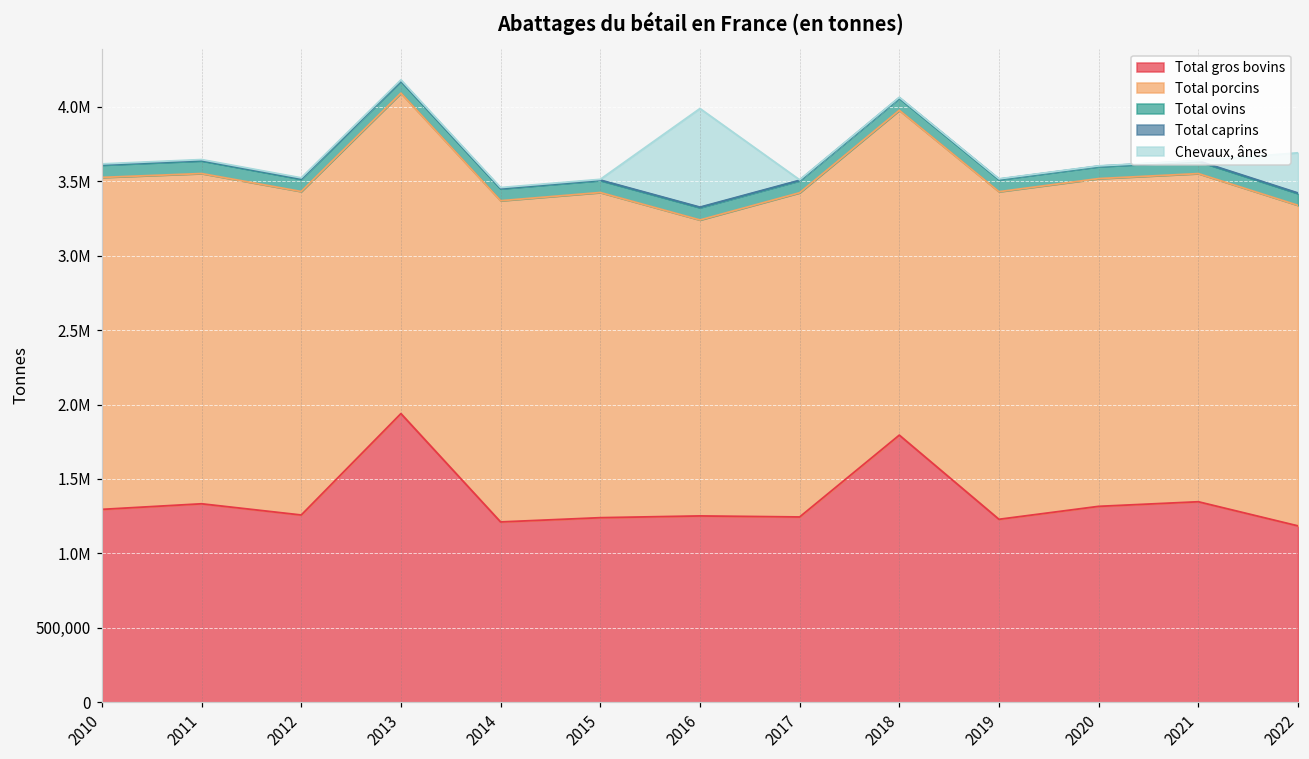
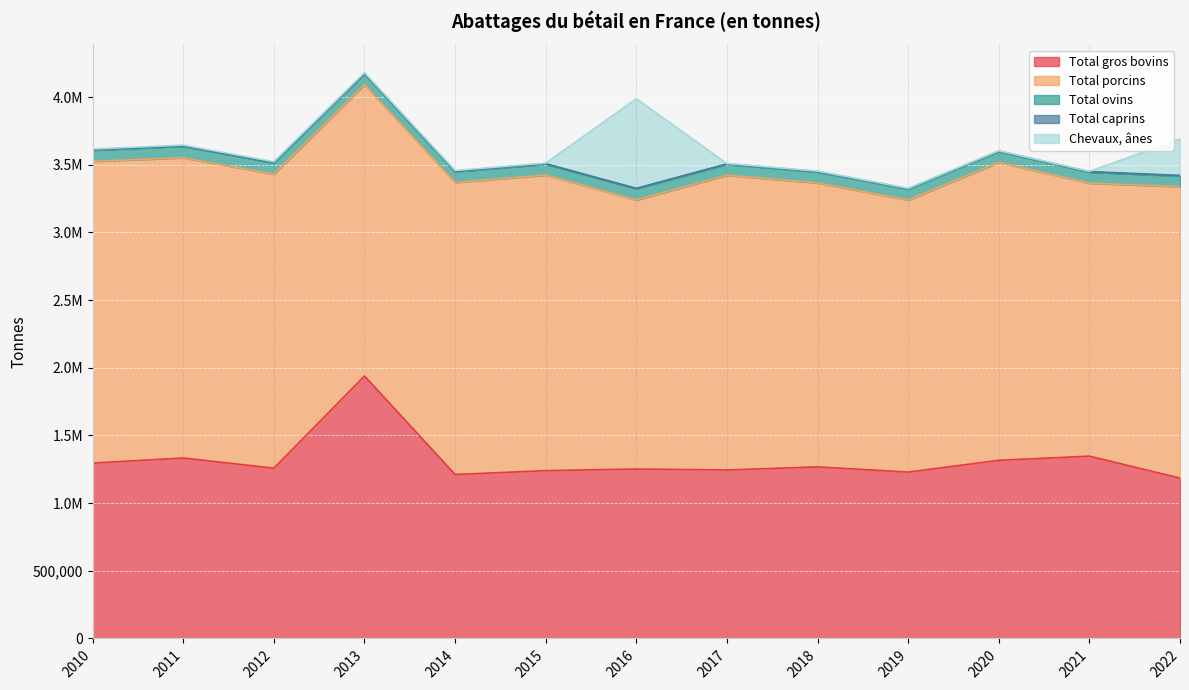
Total gros bovins, 2018: 1,790,000 -> 1,270,000
Total porcins, 2018: 2,180,000 -> 2,100,000
Total porcins, 2019: 2,200,000 -> 2,010,000
Total porcins, 2021: 2,200,000 -> 2,020,000
